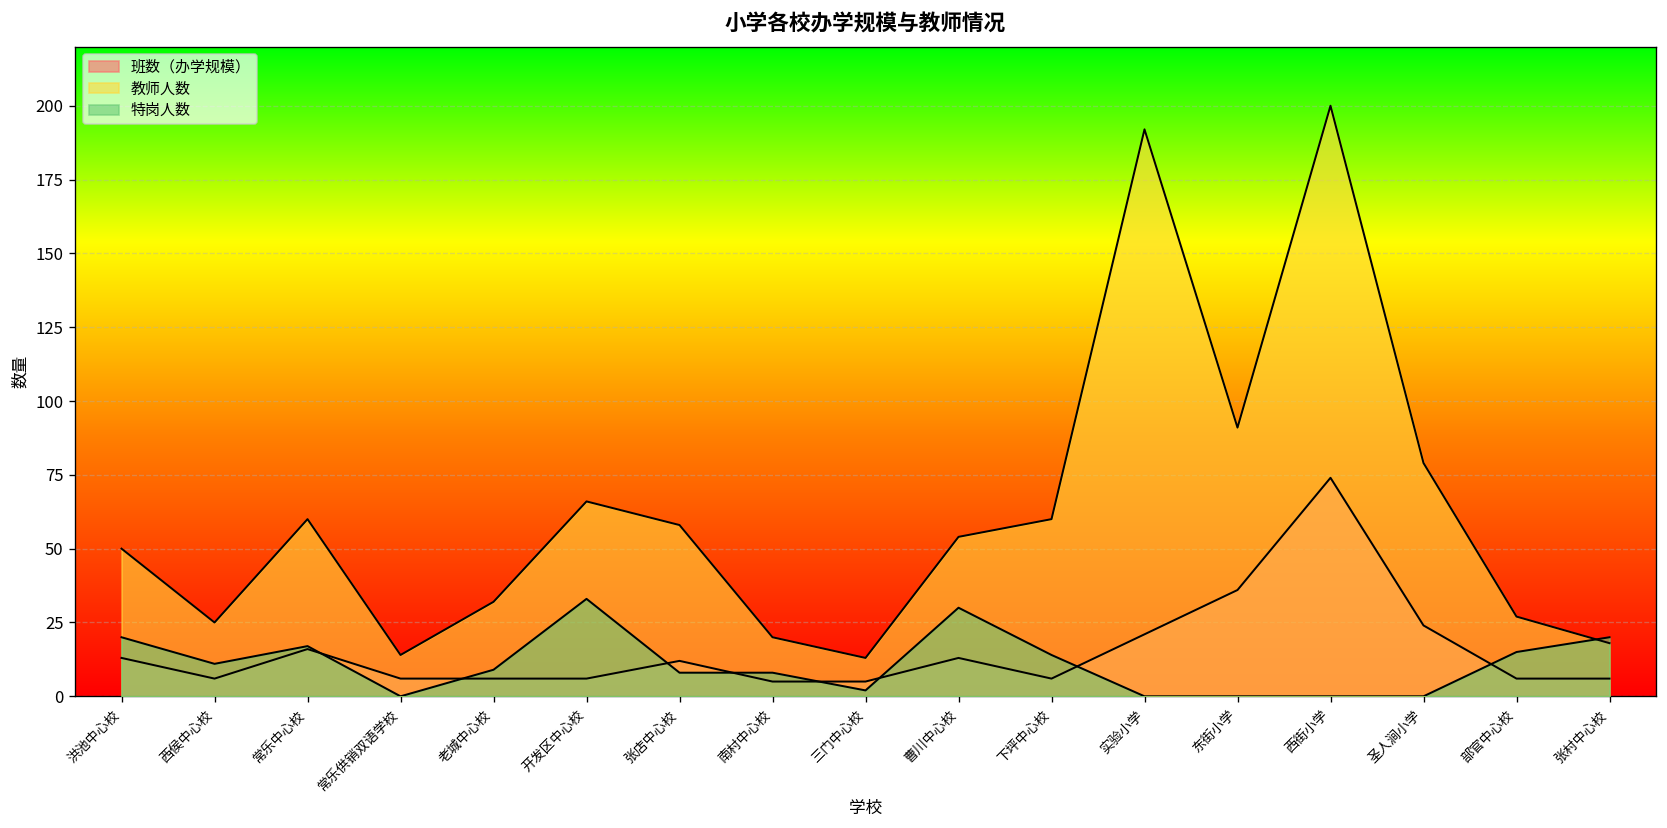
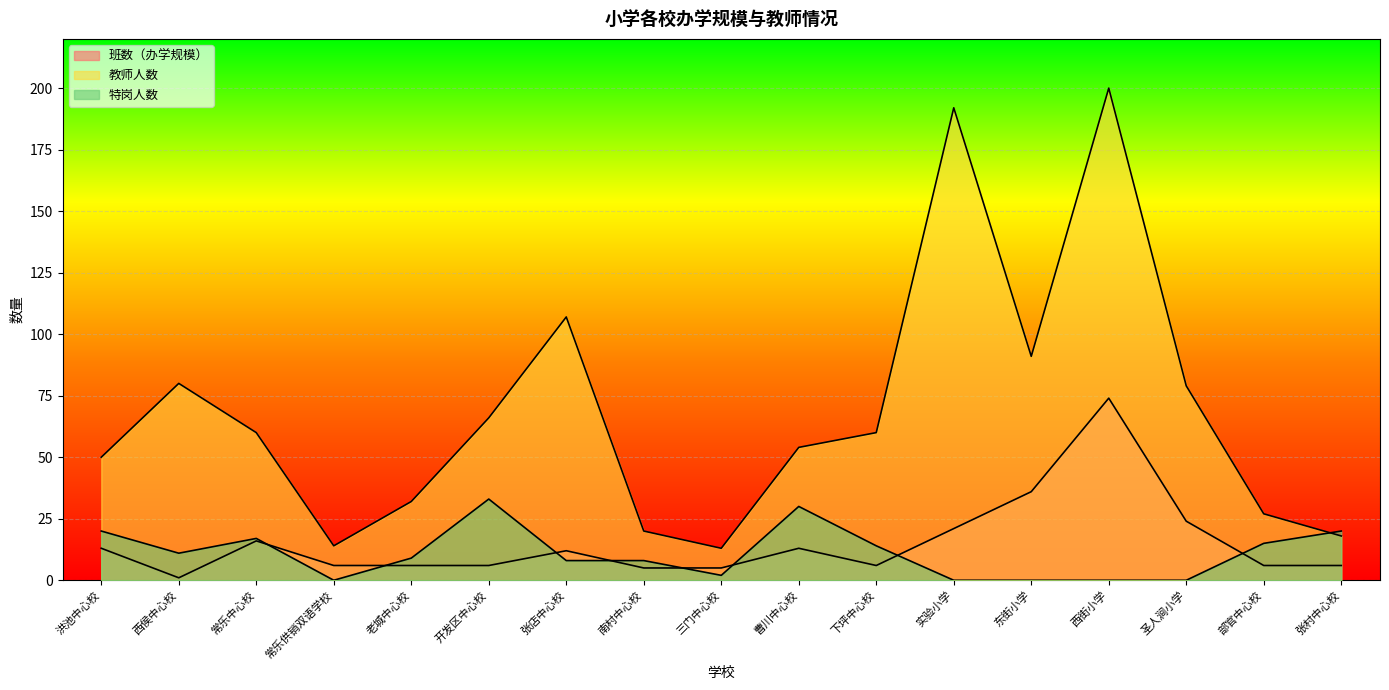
班数（办学规模）, 西侯中心校: 6 -> 1
教师人数, 西侯中心校: 25 -> 80
教师人数, 张店中心校: 58 -> 107
